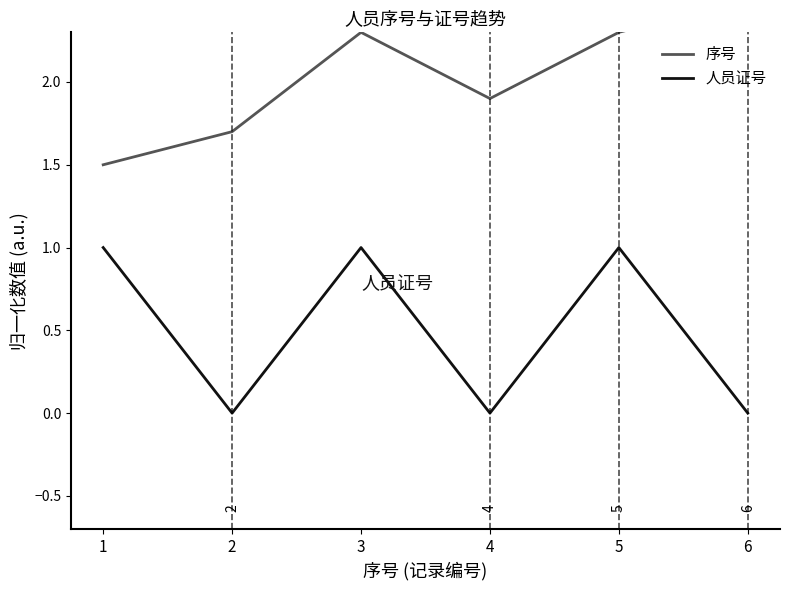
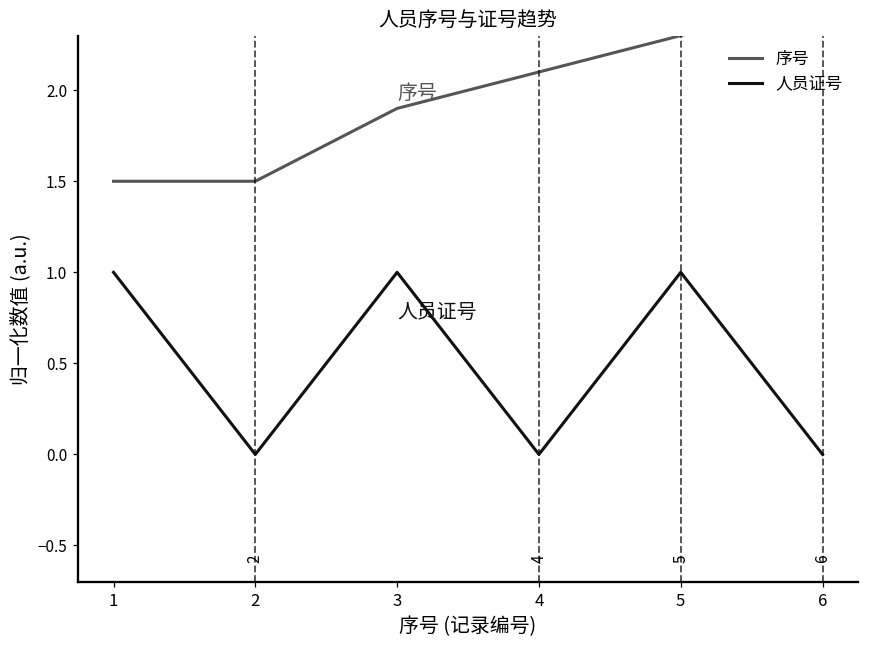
序号, 2: 1.70 -> 1.50
序号, 3: 2.30 -> 1.90
序号, 4: 1.90 -> 2.10
